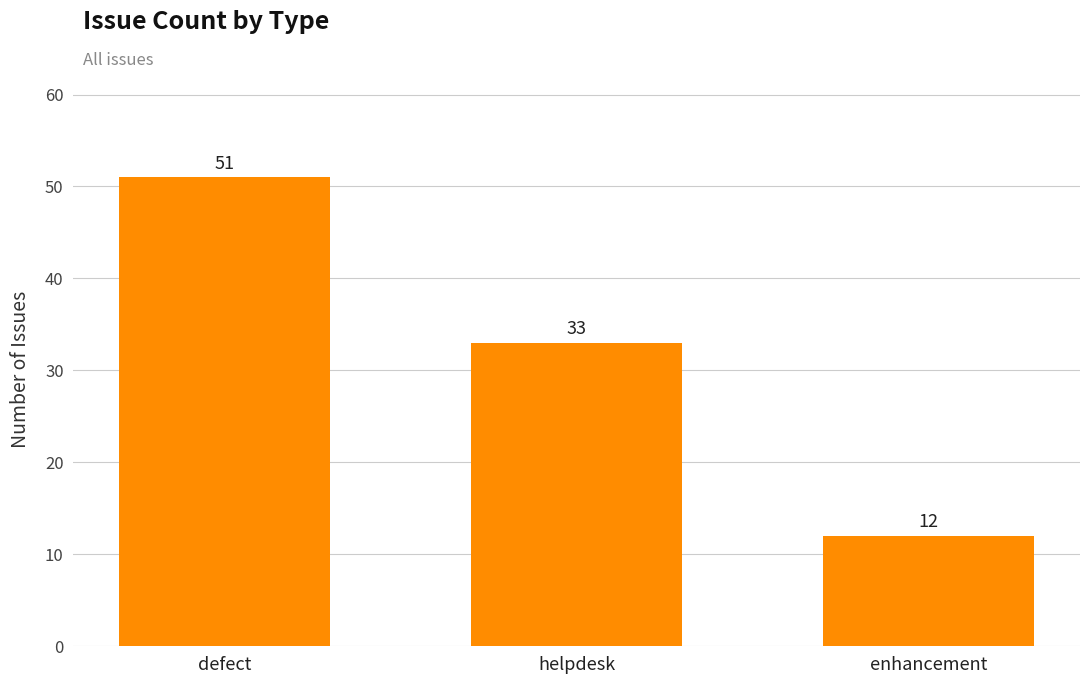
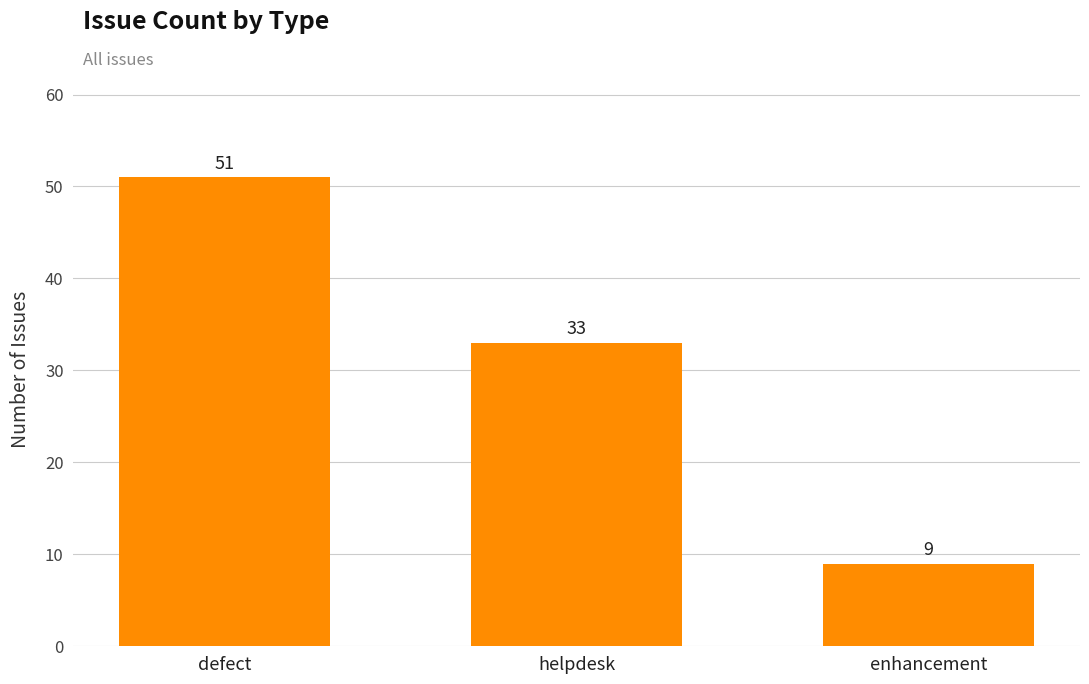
enhancement: 12 -> 9
